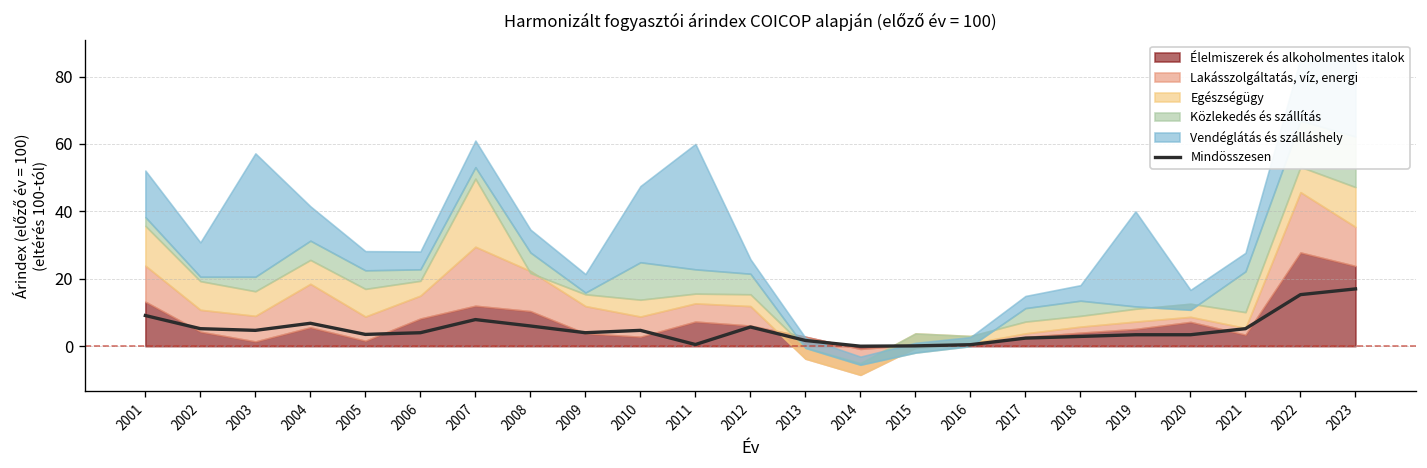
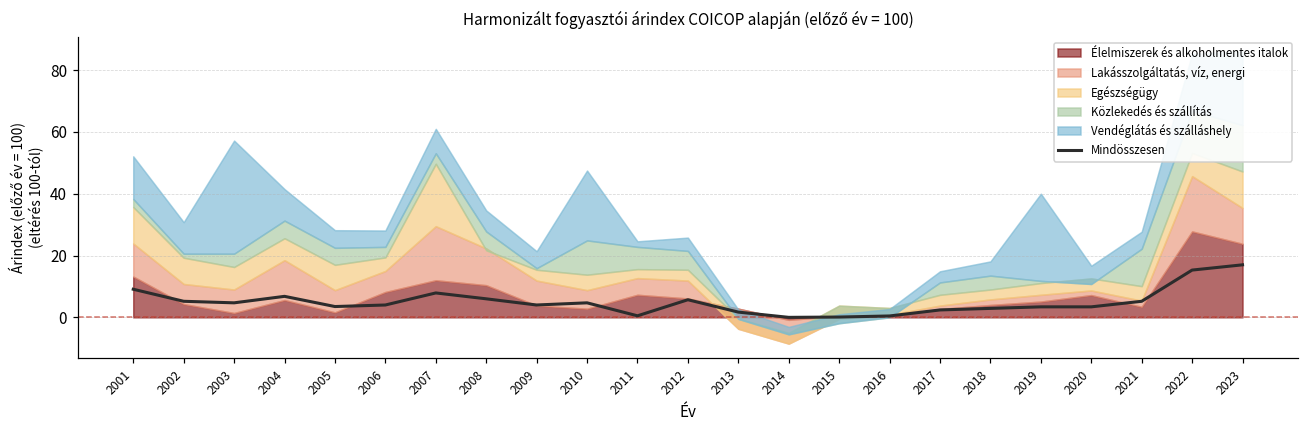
Vendéglátás és szálláshely, 2011: 37 -> 2
